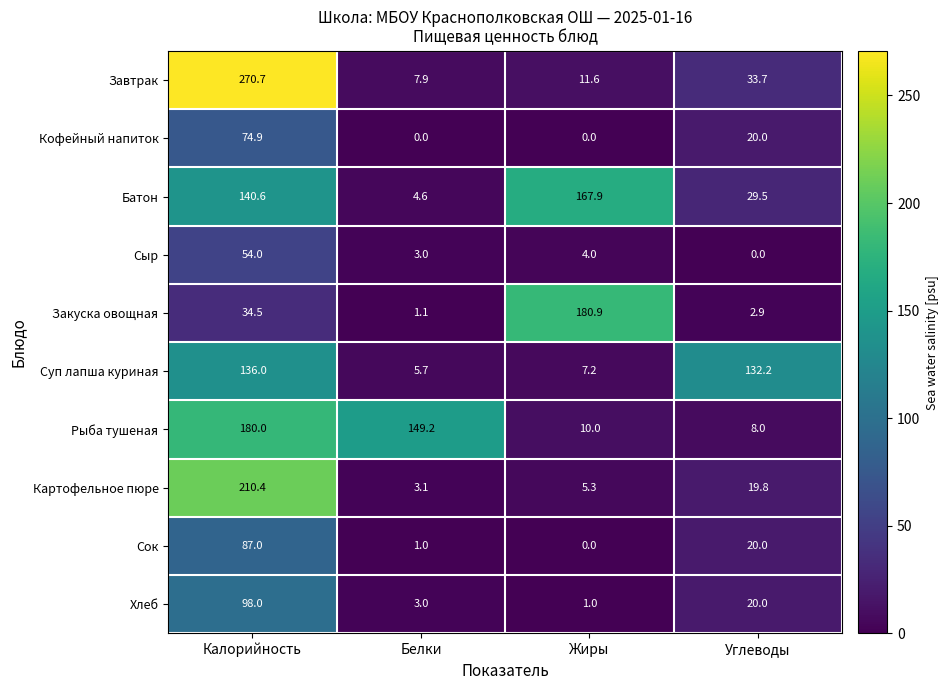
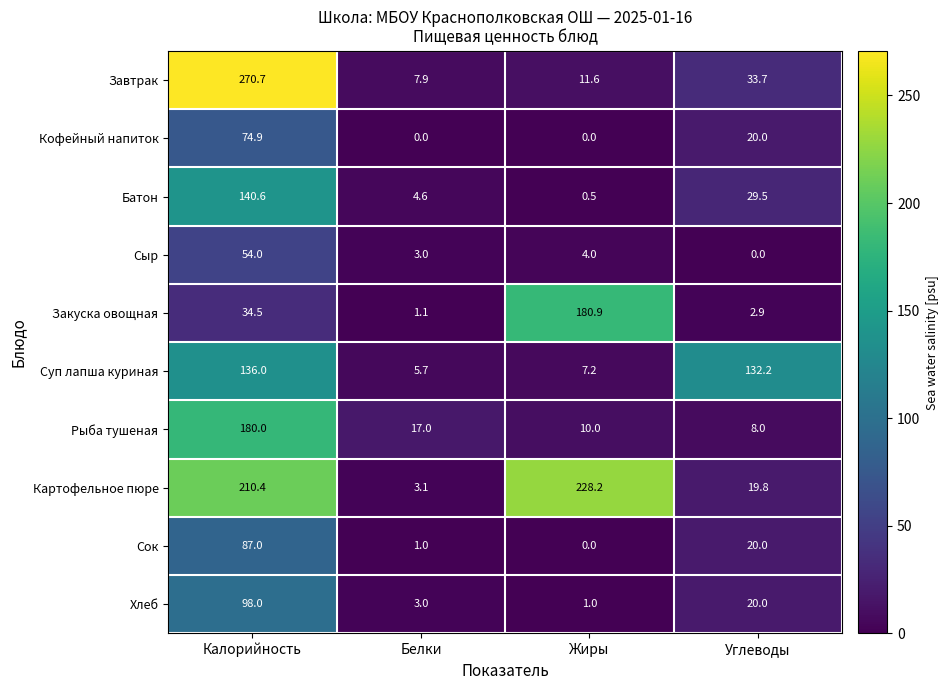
Батон, Жиры: 167.9 -> 0.5
Рыба тушеная, Белки: 149.2 -> 17.0
Картофельное пюре, Жиры: 5.3 -> 228.2
